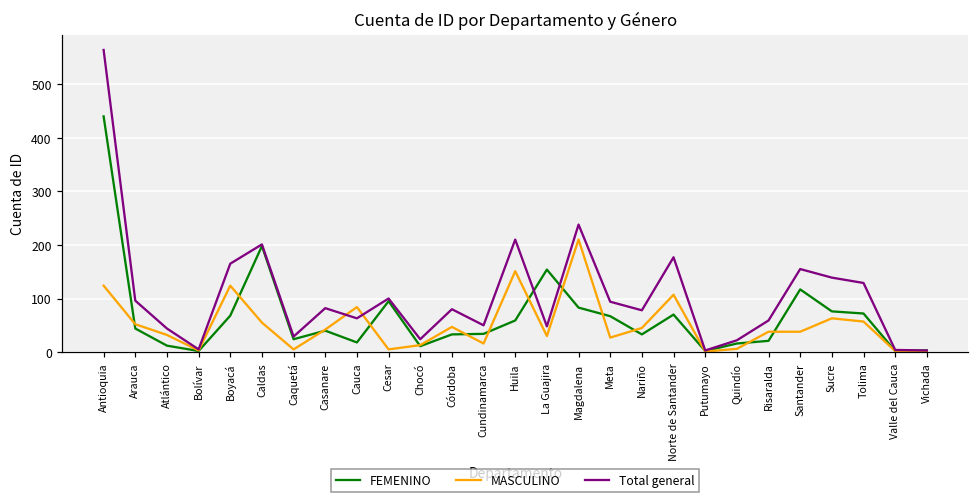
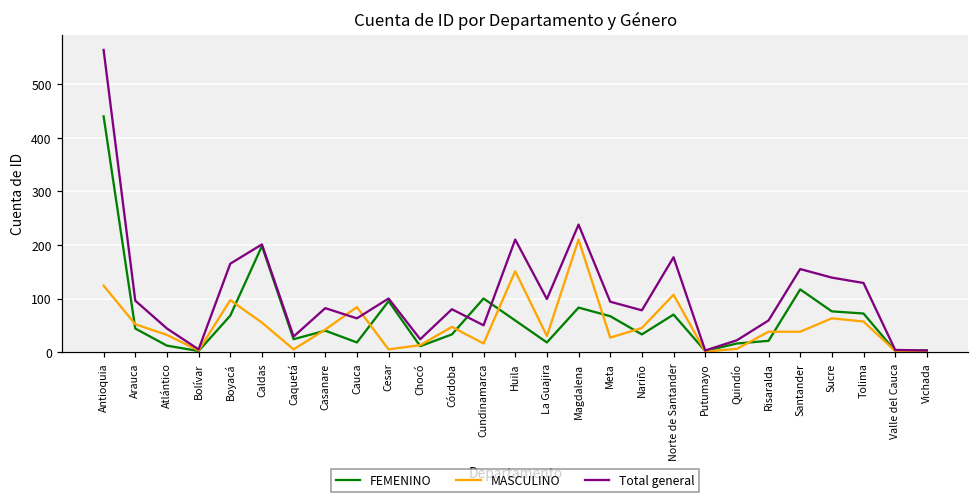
MASCULINO, Boyacá: 120 -> 100
FEMENINO, Cundinamarca: 30 -> 100
FEMENINO, La Guajira: 150 -> 20
Total general, La Guajira: 50 -> 100
